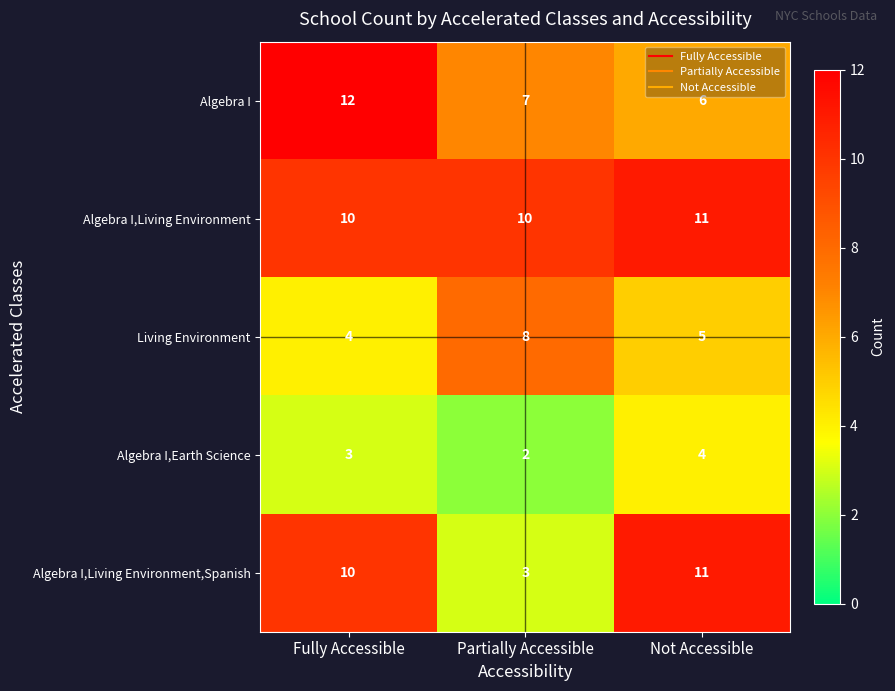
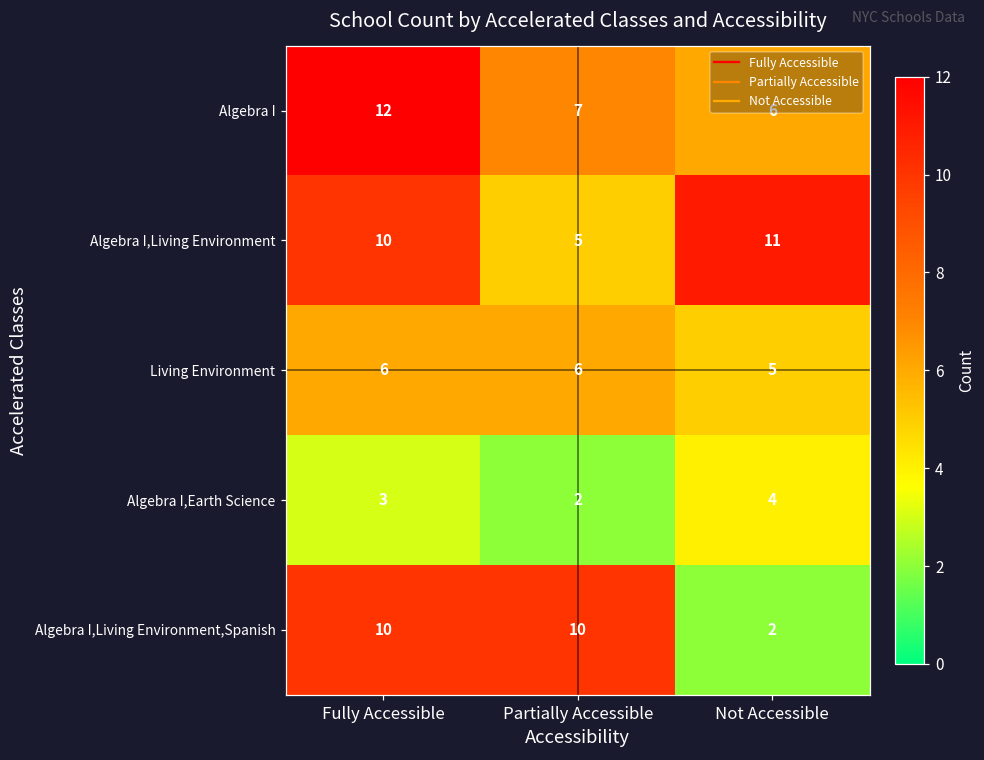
Algebra I,Living Environment, Partially Accessible: 10 -> 5
Living Environment, Fully Accessible: 4 -> 6
Living Environment, Partially Accessible: 8 -> 6
Algebra I,Living Environment,Spanish, Partially Accessible: 3 -> 10
Algebra I,Living Environment,Spanish, Not Accessible: 11 -> 2
